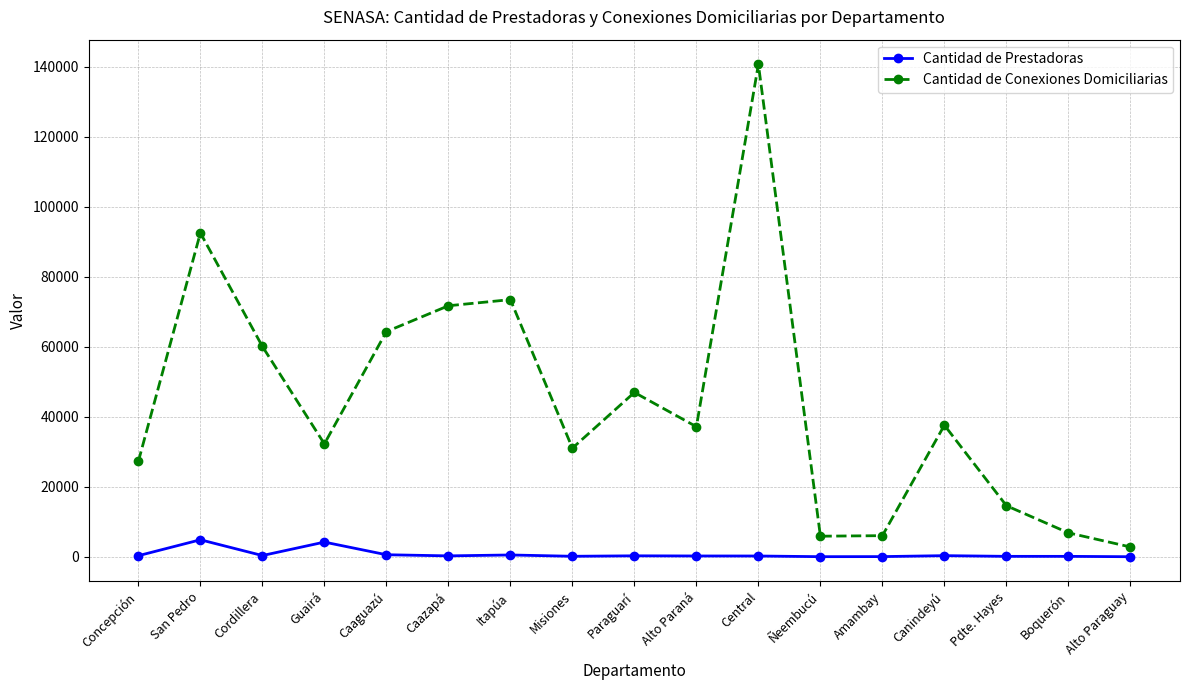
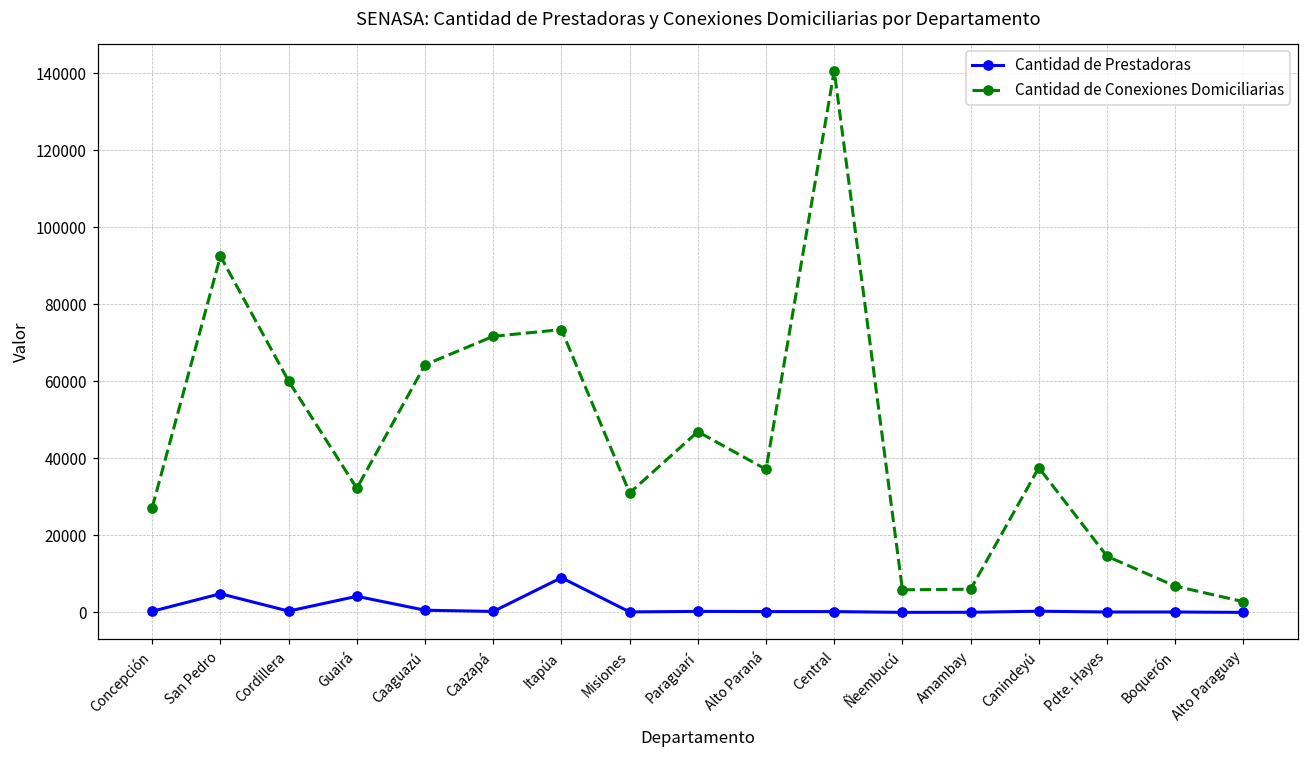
Cantidad de Prestadoras, Itapúa: 1000 -> 9000
